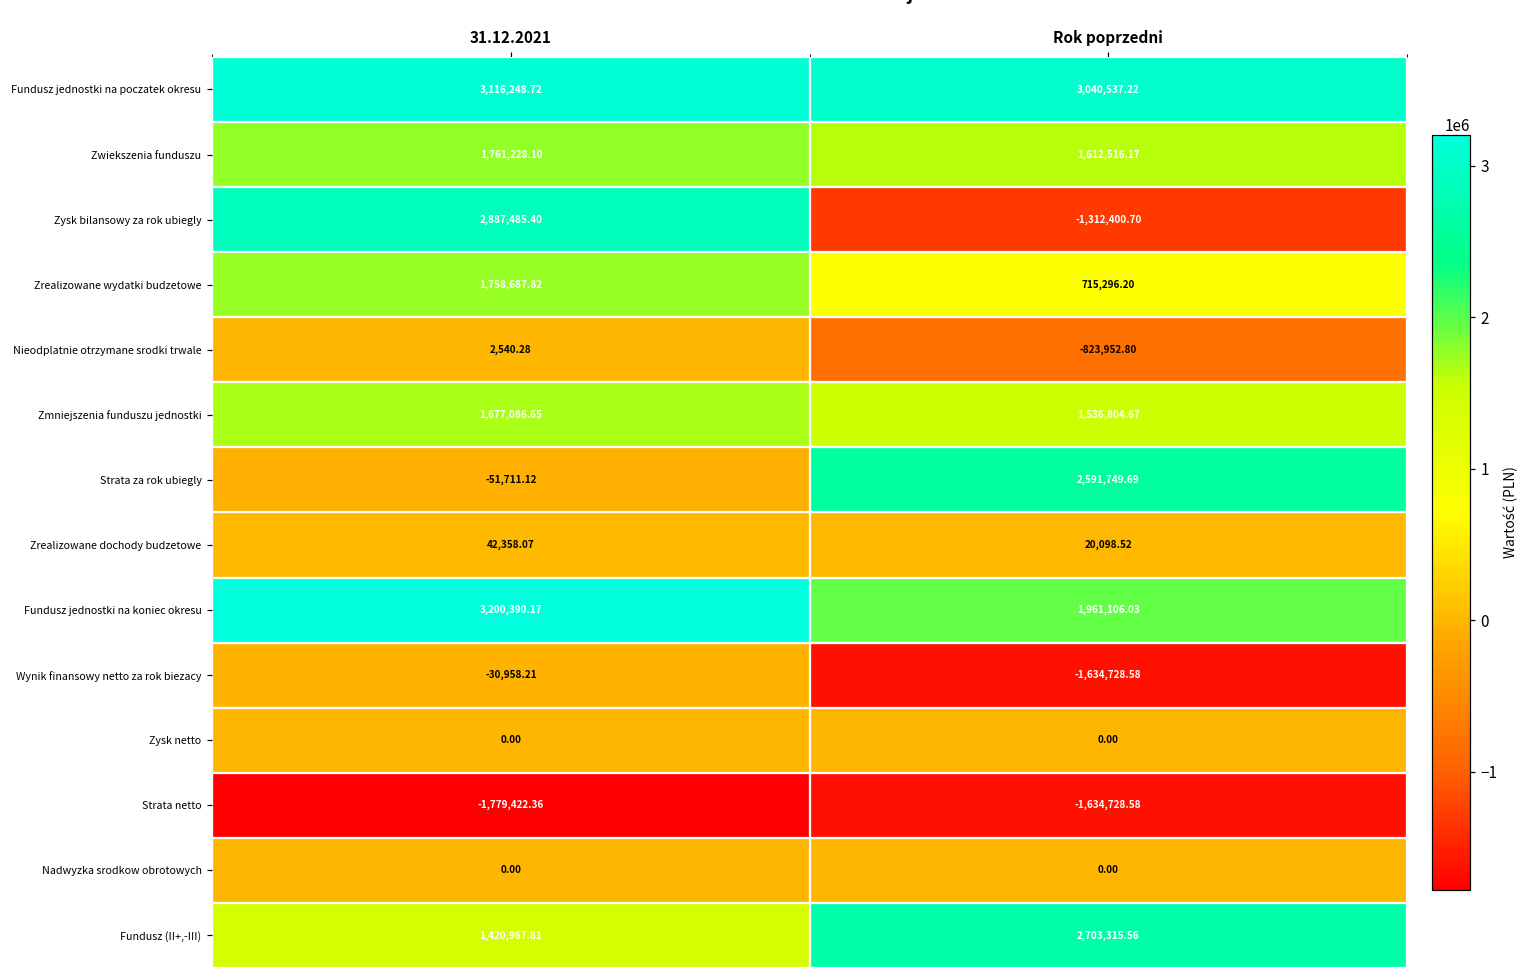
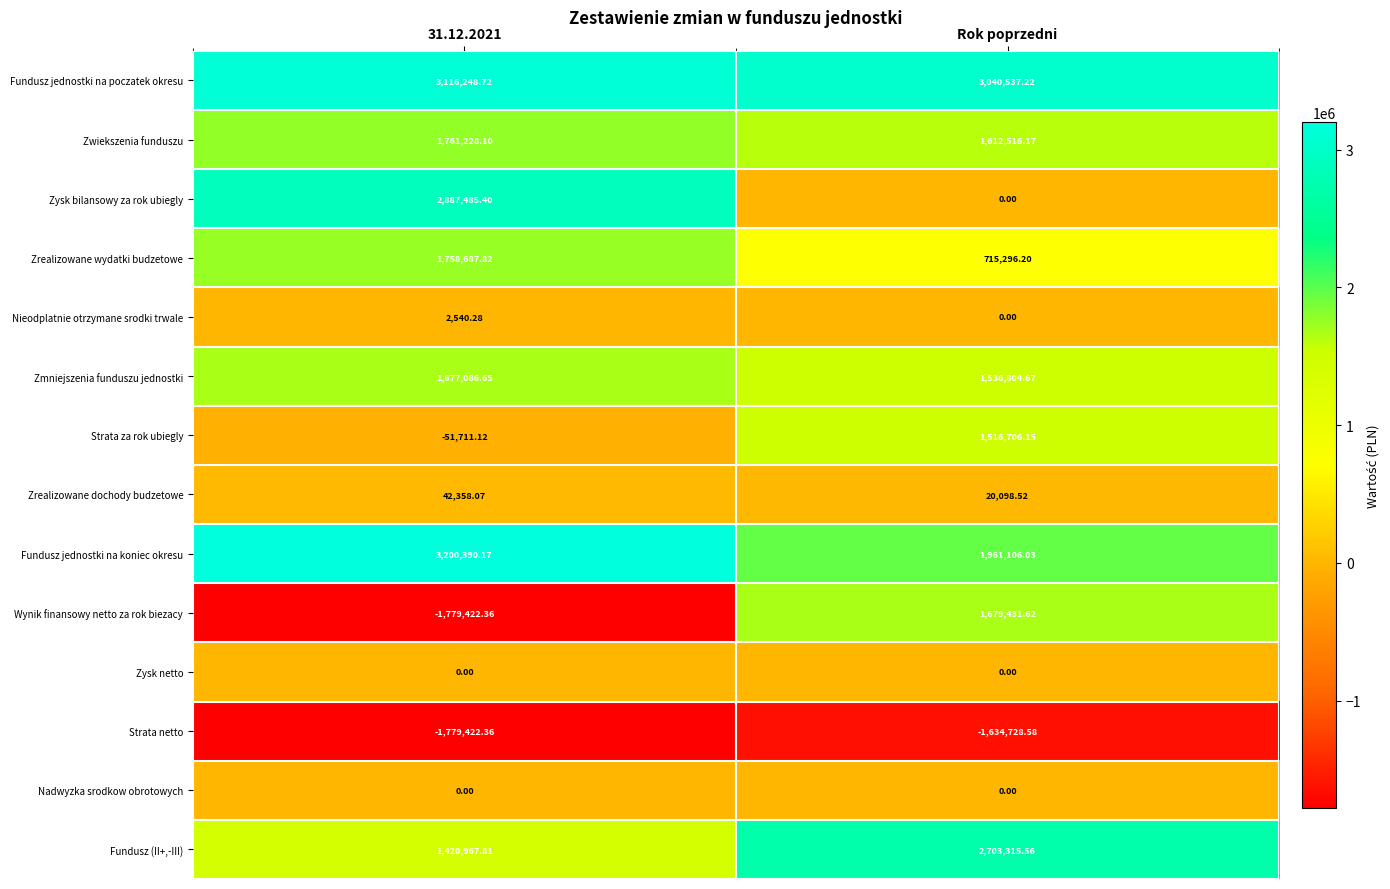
Zysk bilansowy za rok ubiegly, Rok poprzedni: -1,312,400.70 -> 0.00
Nieodplatnie otrzymane srodki trwale, Rok poprzedni: -823,952.80 -> 0.00
Strata za rok ubiegly, Rok poprzedni: 2,591,749.69 -> 1,516,706.15
Wynik finansowy netto za rok biezacy, 31.12.2021: -30,958.21 -> -1,779,422.36
Wynik finansowy netto za rok biezacy, Rok poprzedni: -1,634,728.58 -> 1,679,431.62
